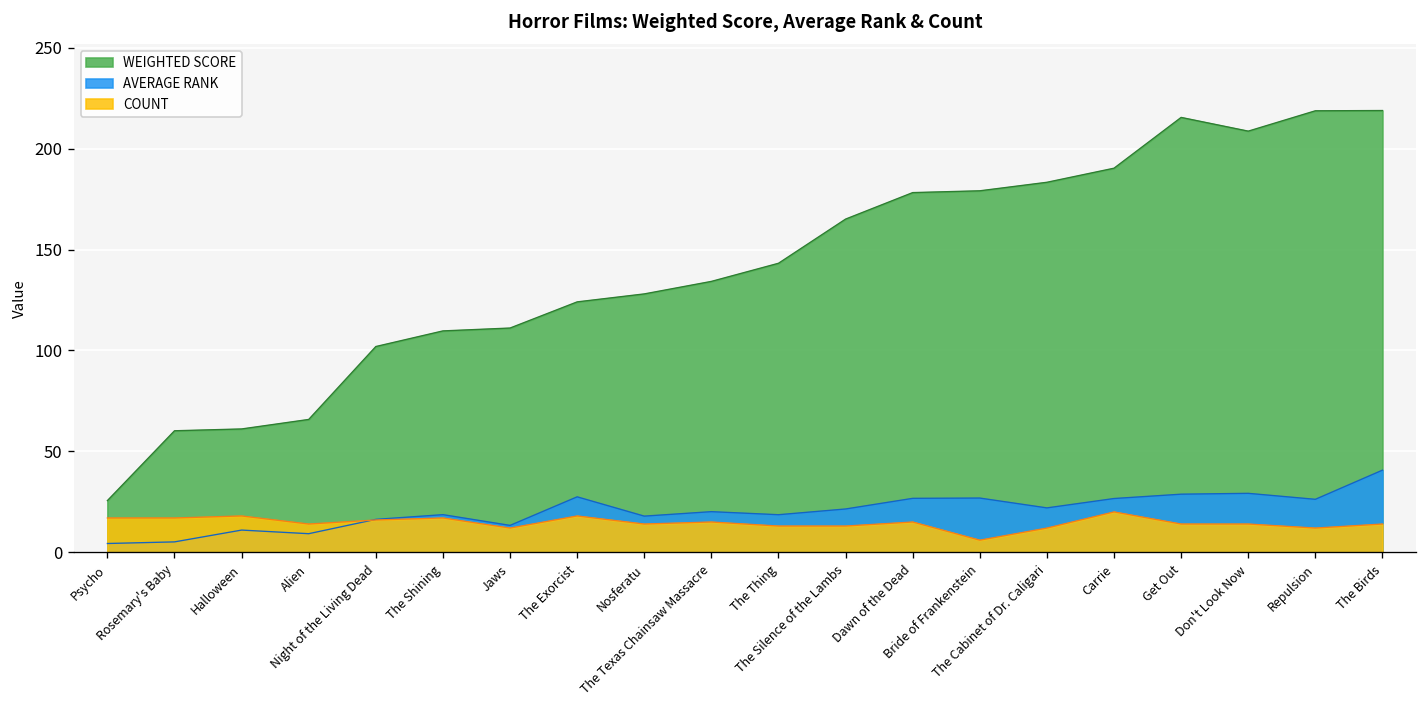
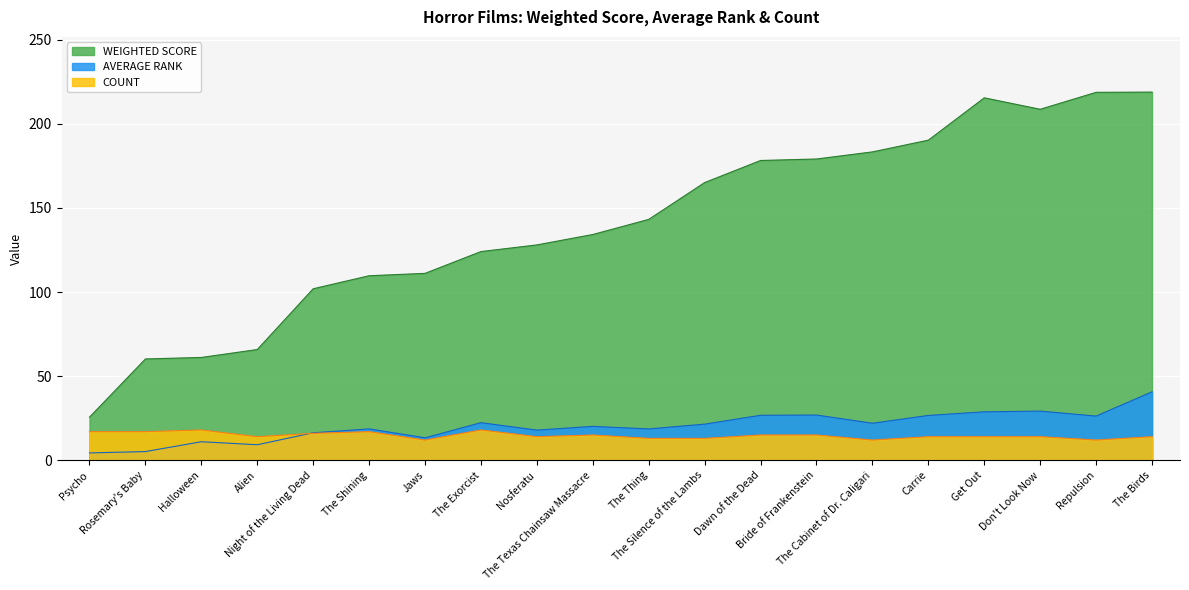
AVERAGE RANK, The Exorcist: 27 -> 22
COUNT, Bride of Frankenstein: 6 -> 15
COUNT, Carrie: 20 -> 14
